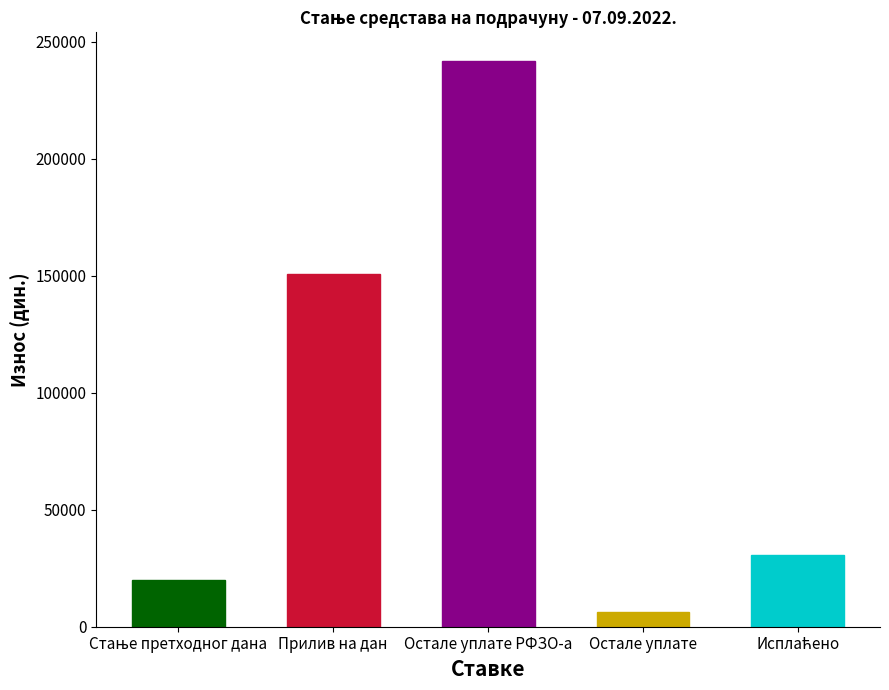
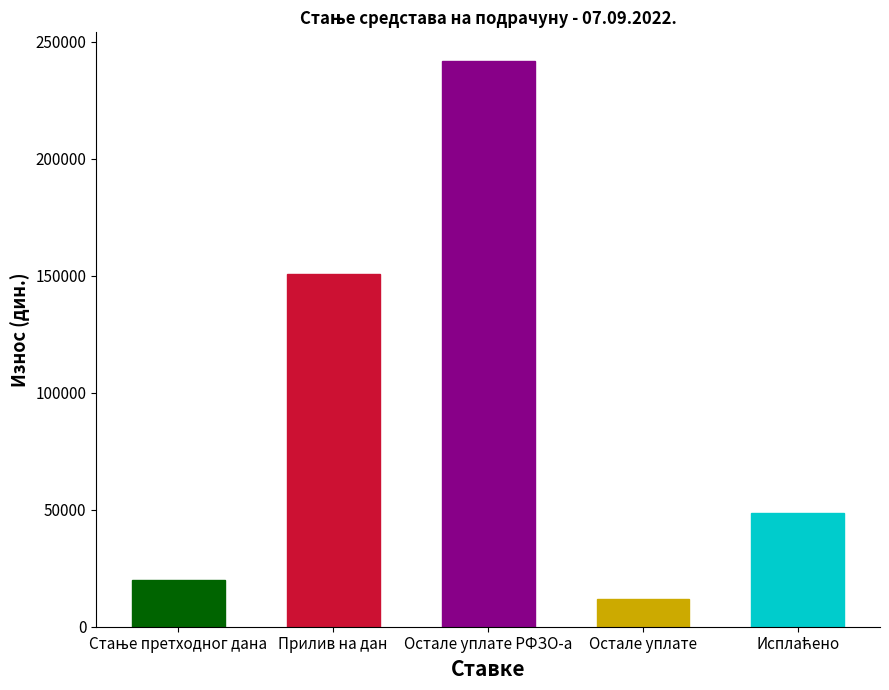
Остале уплате: 6000 -> 12000
Исплаћено: 31000 -> 48000
